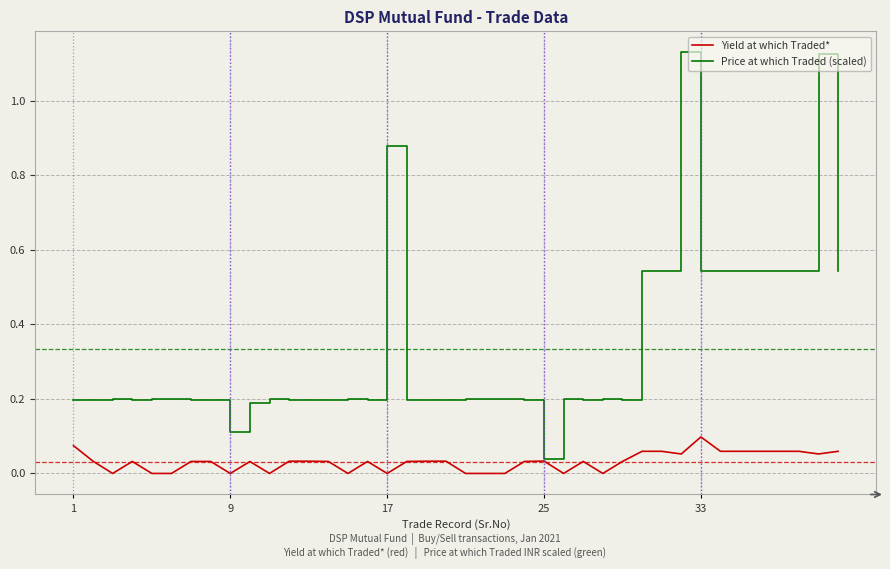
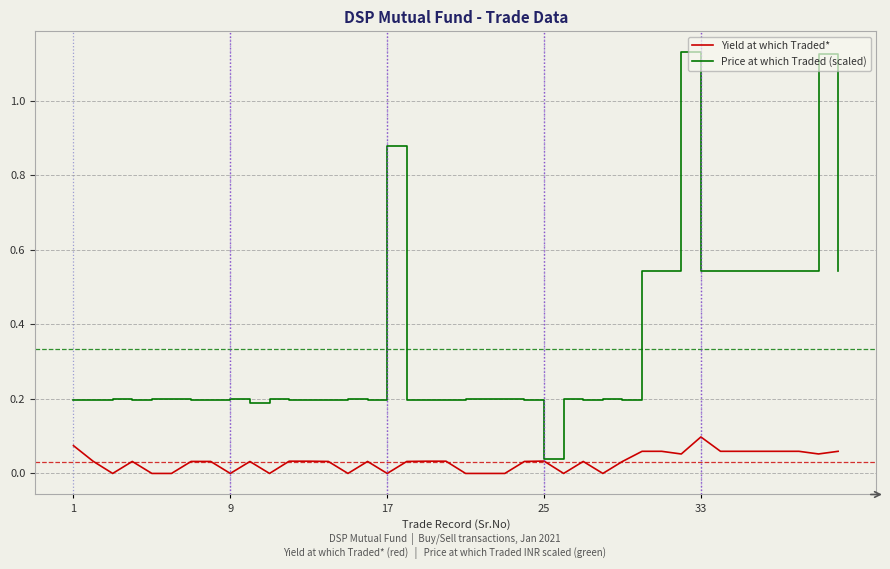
Price at which Traded (scaled), 9: 0.11 -> 0.20
